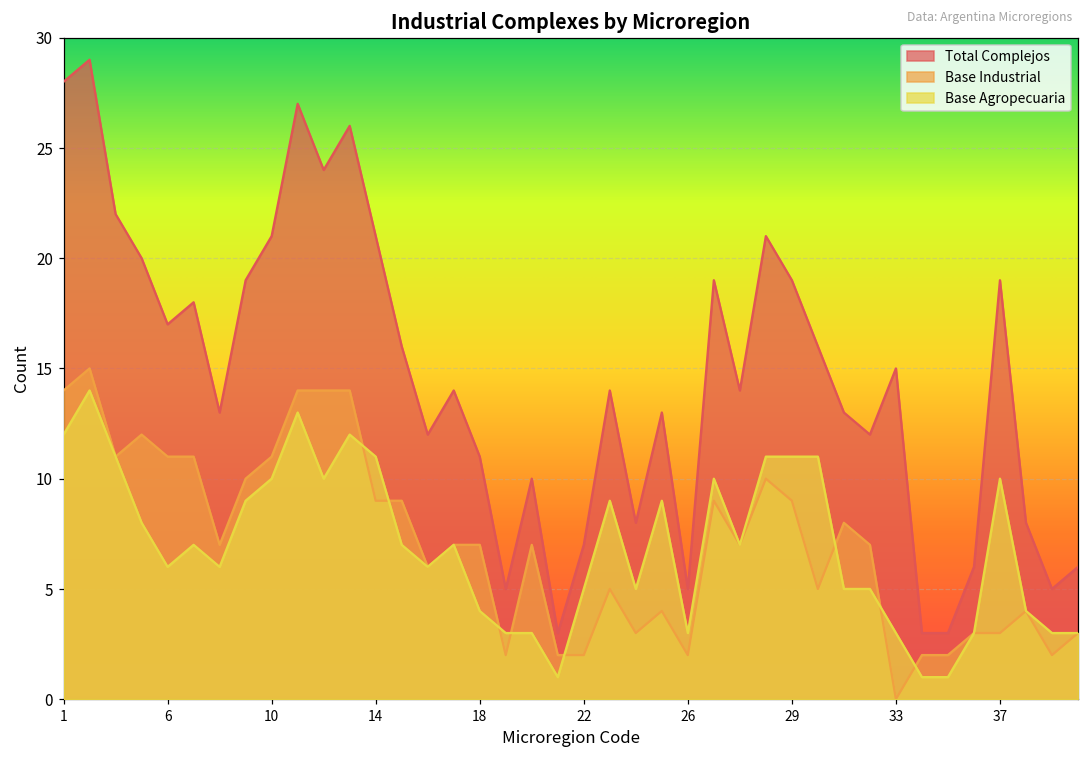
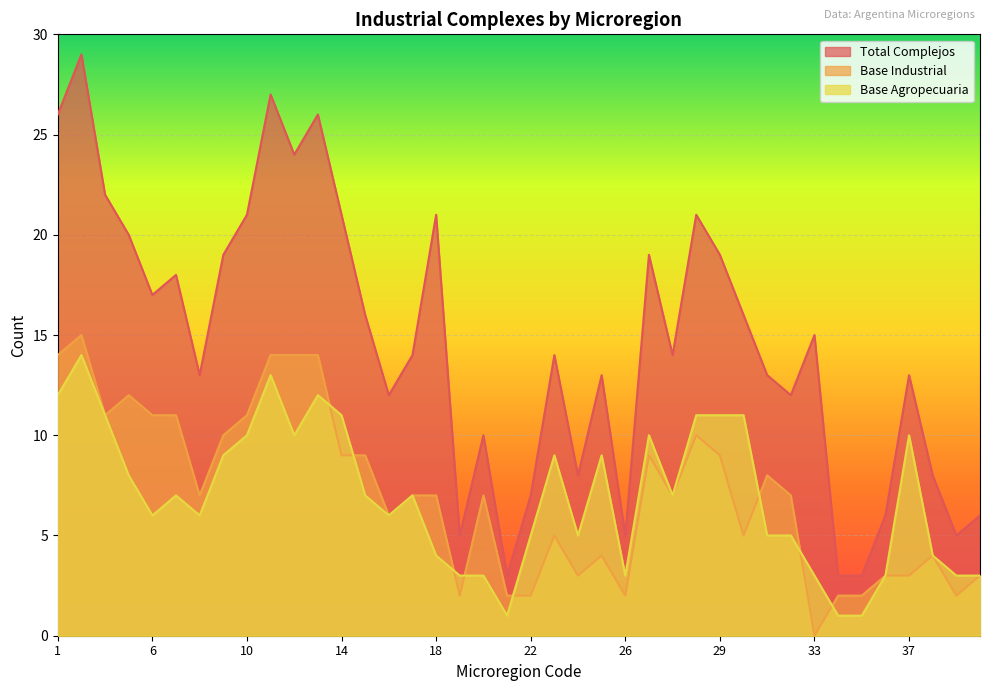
Total Complejos, 1: 28 -> 26
Total Complejos, 18: 11 -> 21
Total Complejos, 37: 19 -> 13
